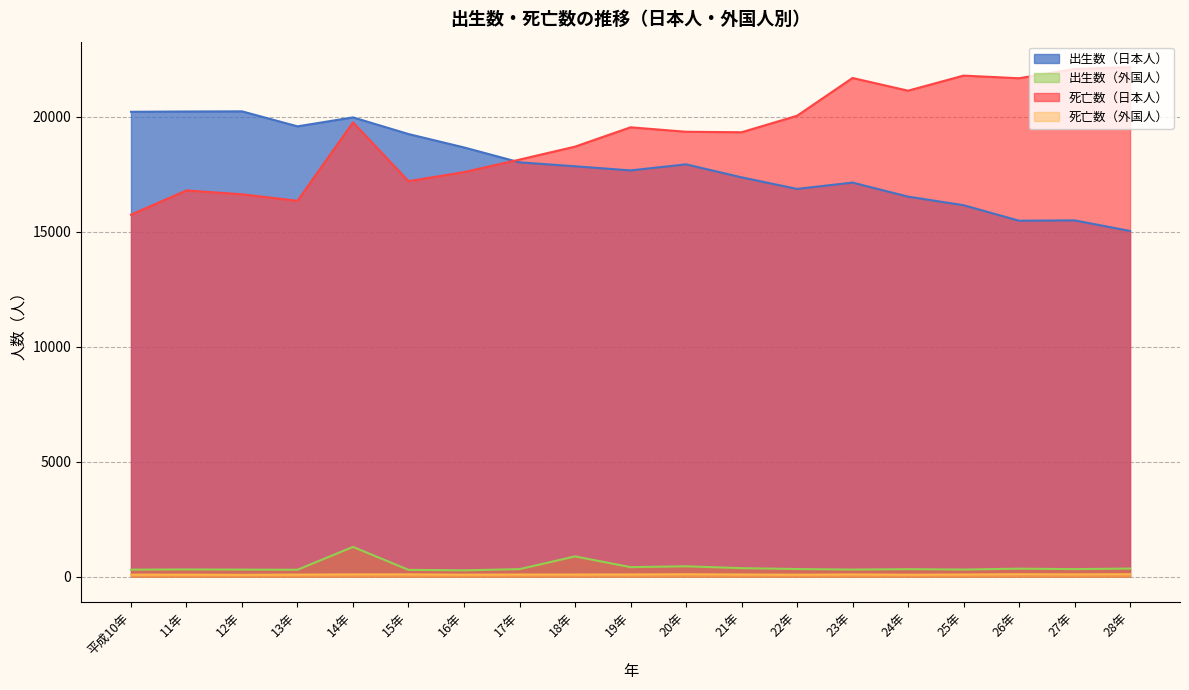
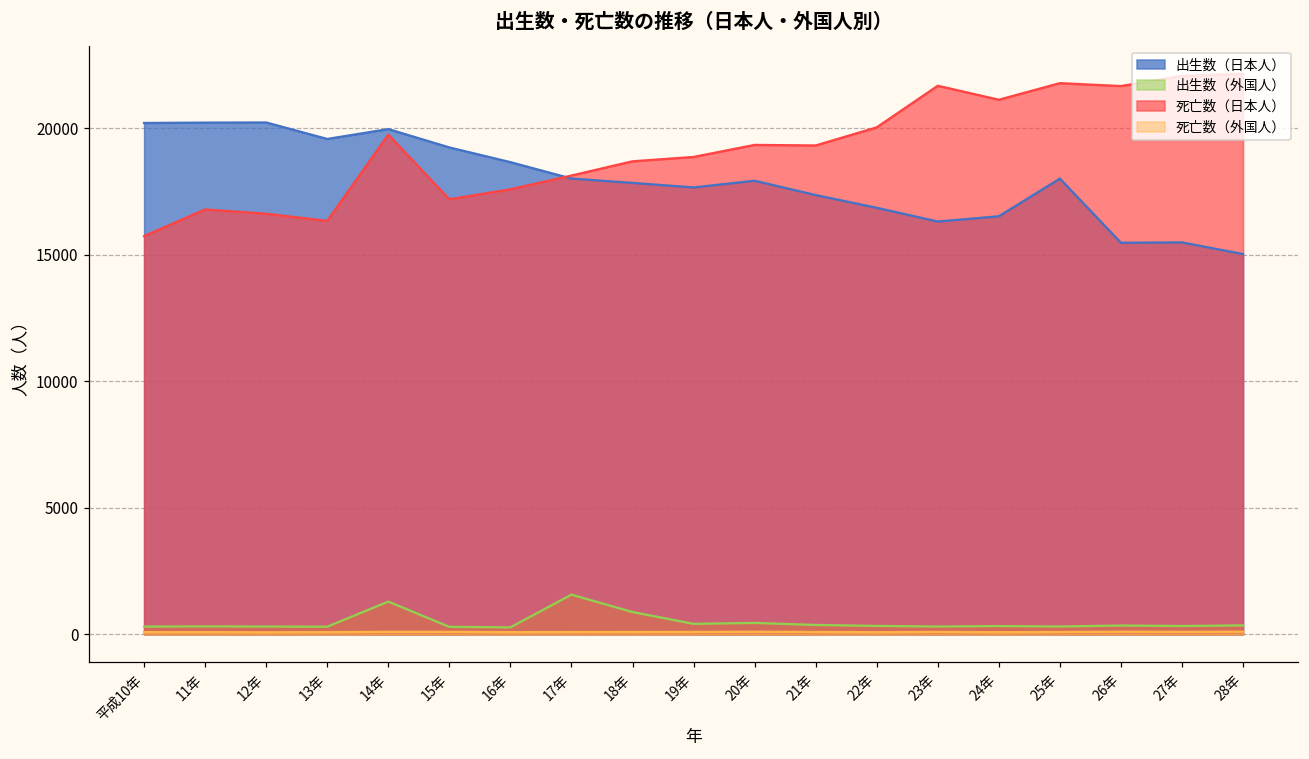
出生数（外国人）, 17年: 300 -> 1600
死亡数（日本人）, 19年: 19500 -> 18900
出生数（日本人）, 23年: 17100 -> 16300
出生数（日本人）, 25年: 16200 -> 18000
